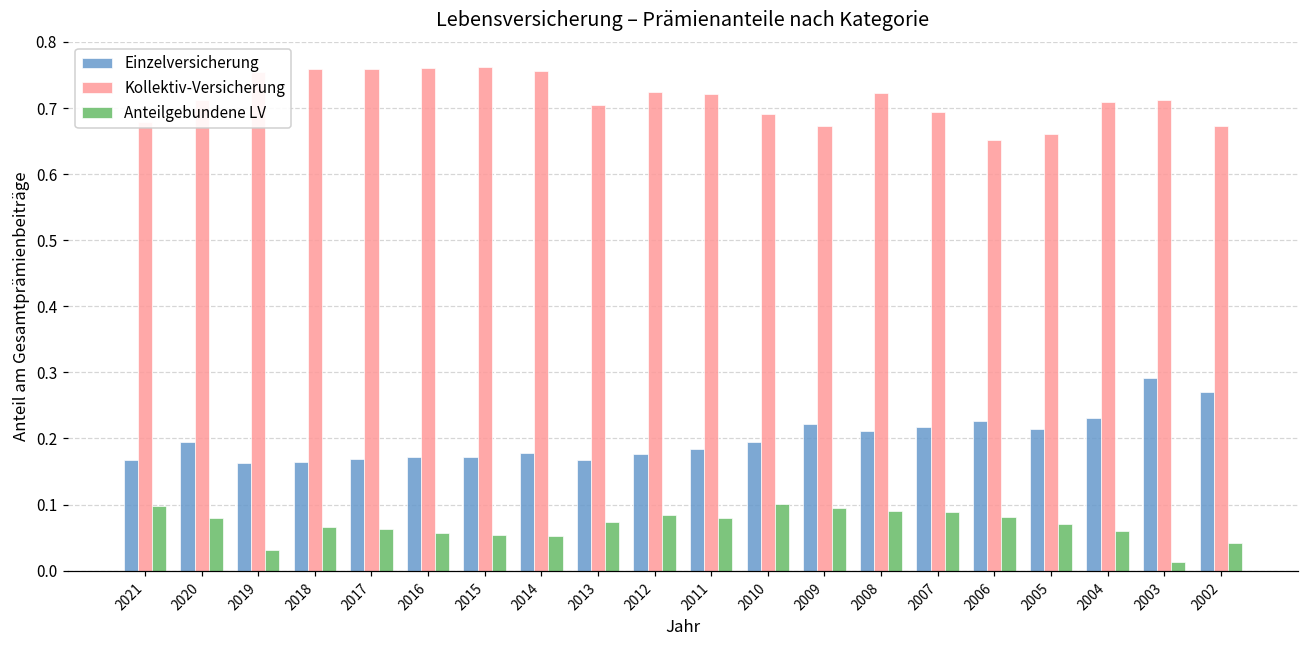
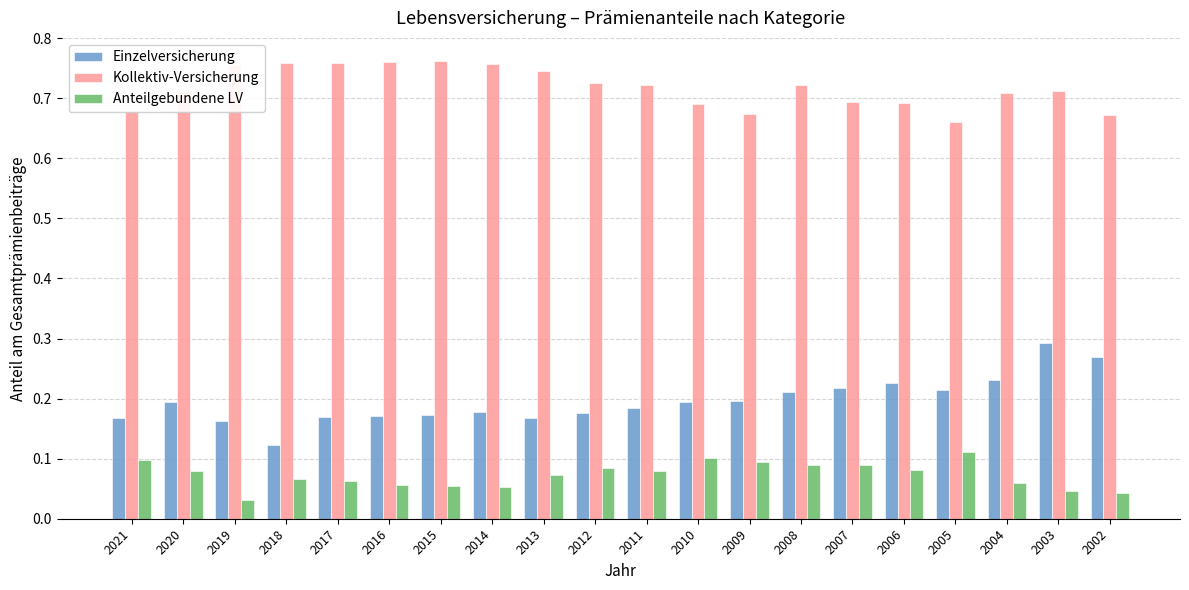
Einzelversicherung, 2018: 0.16 -> 0.12
Kollektiv-Versicherung, 2013: 0.70 -> 0.75
Einzelversicherung, 2009: 0.22 -> 0.20
Kollektiv-Versicherung, 2006: 0.65 -> 0.69
Anteilgebundene LV, 2005: 0.07 -> 0.11
Anteilgebundene LV, 2003: 0.01 -> 0.05
